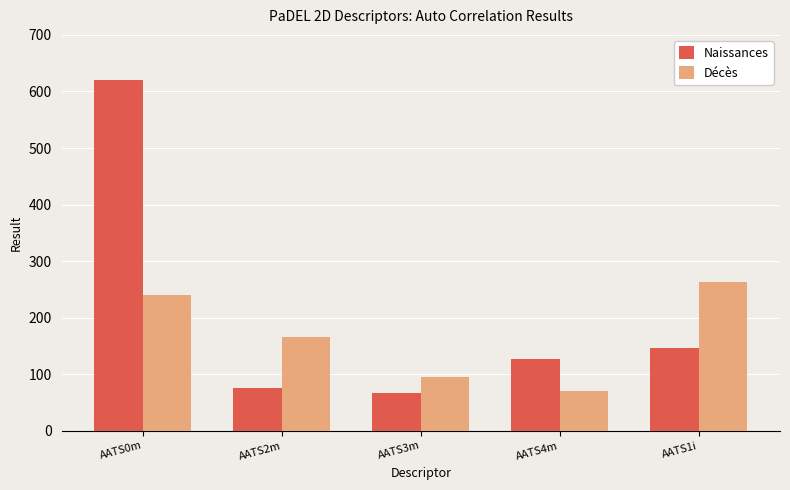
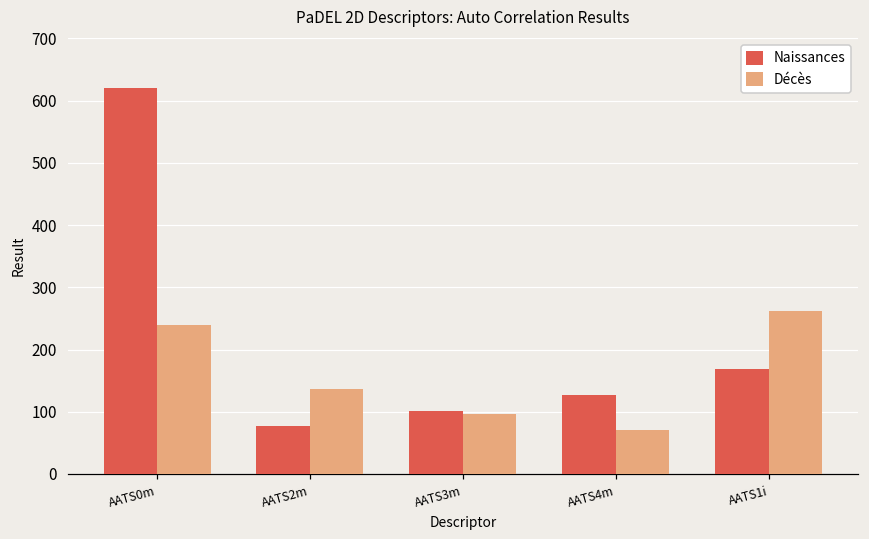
Décès, AATS2m: 170 -> 140
Naissances, AATS3m: 70 -> 100
Naissances, AATS1i: 150 -> 170
